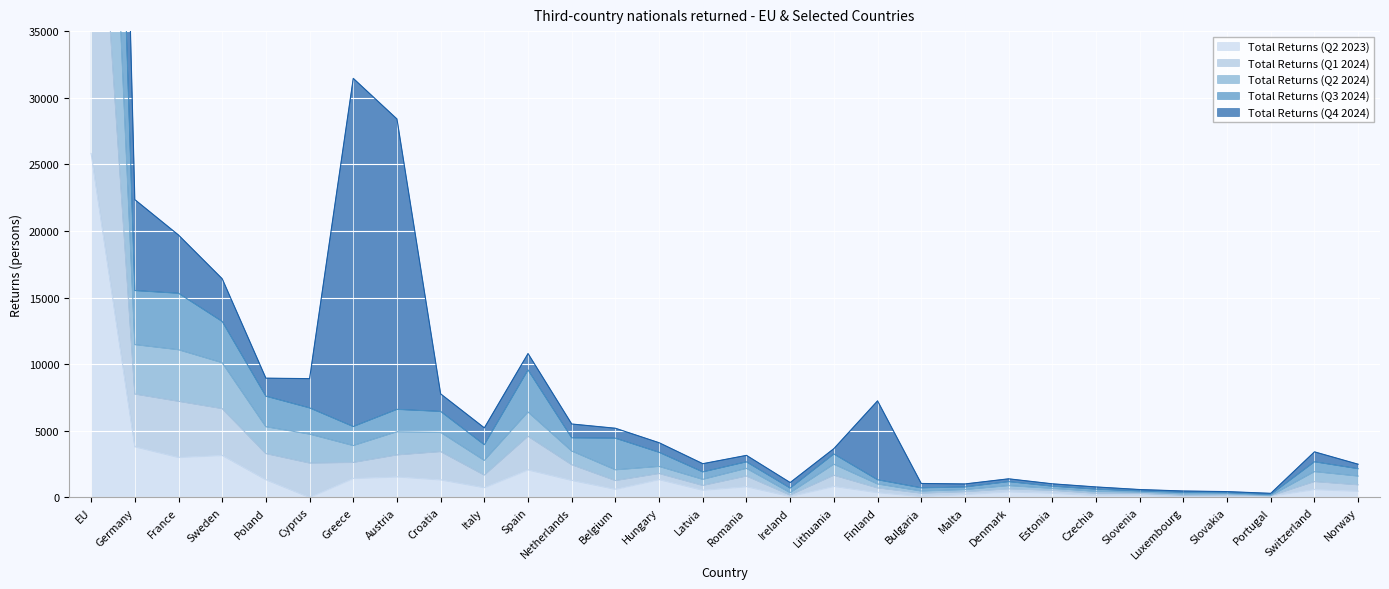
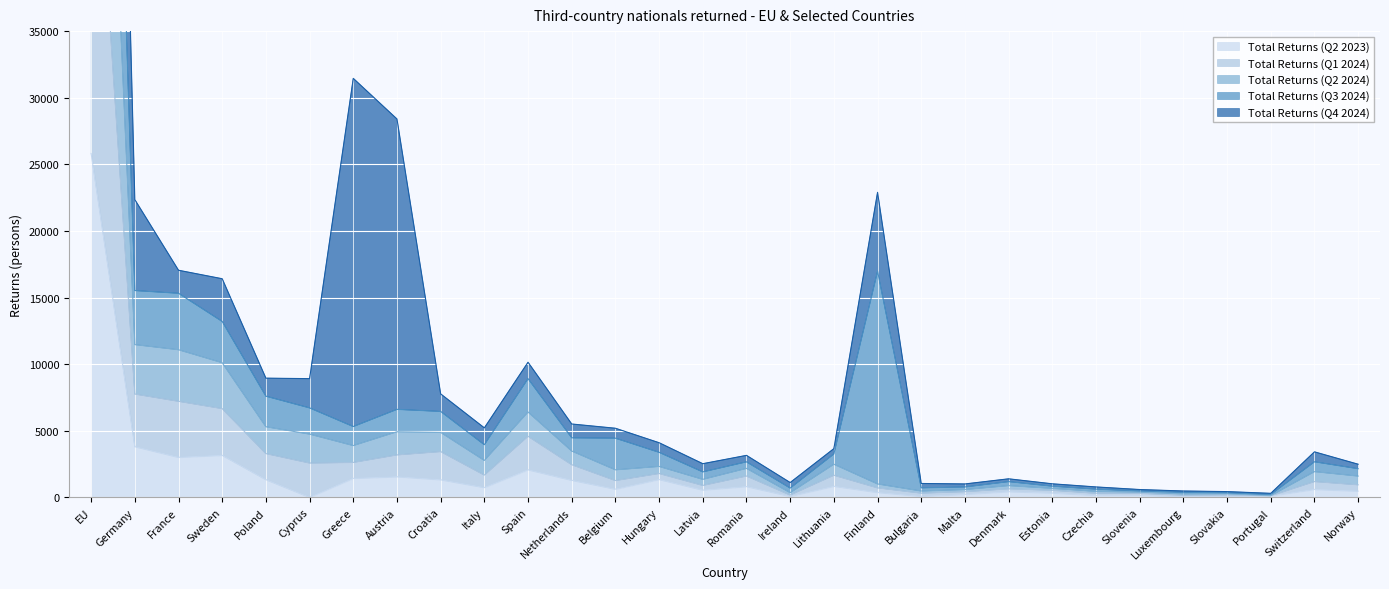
Total Returns (Q4 2024), France: 4400 -> 1700
Total Returns (Q3 2024), Spain: 3200 -> 2500
Total Returns (Q3 2024), Finland: 300 -> 16000
